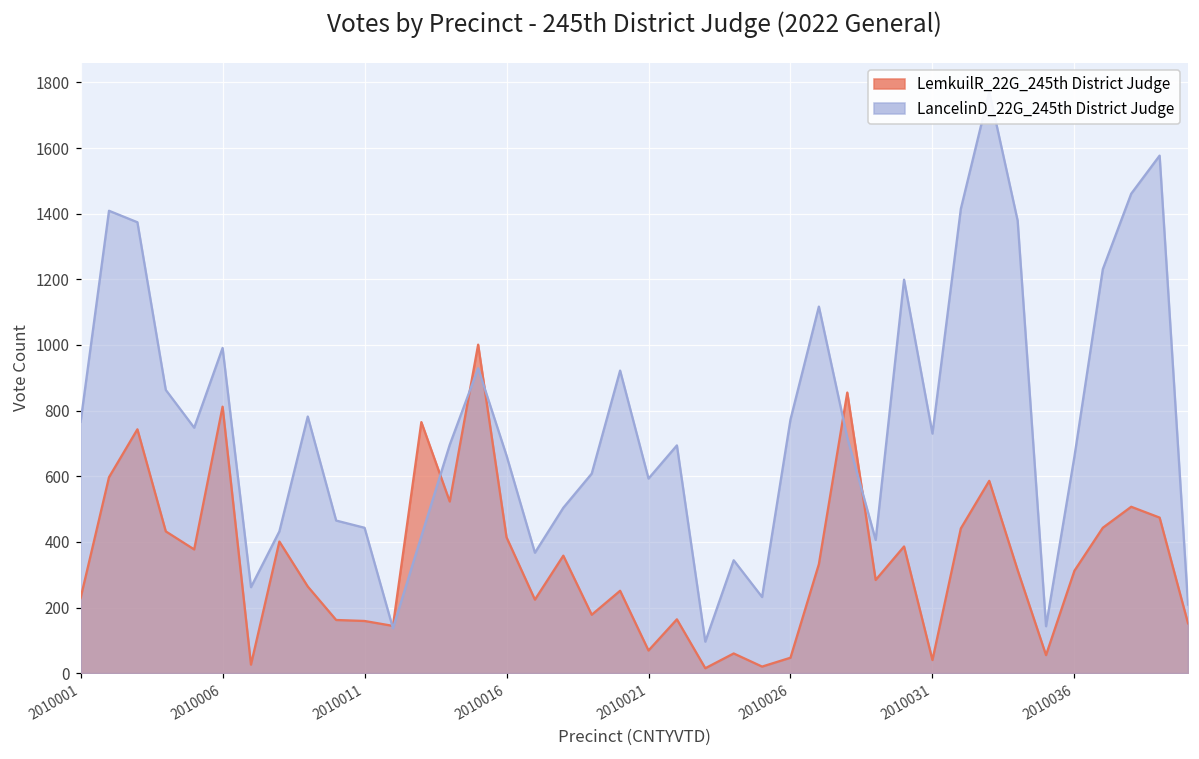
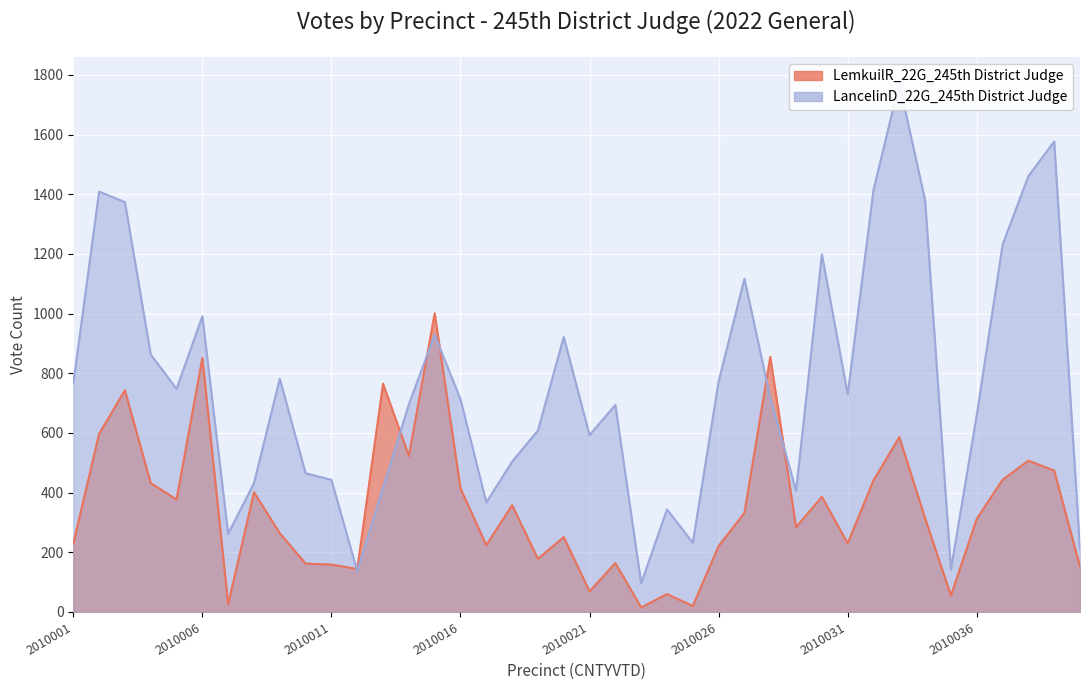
LemkuilR_22G_245th District Judge, 2010006: 810 -> 850
LancelinD_22G_245th District Judge, 2010016: 660 -> 710
LemkuilR_22G_245th District Judge, 2010026: 50 -> 220
LemkuilR_22G_245th District Judge, 2010031: 40 -> 230
